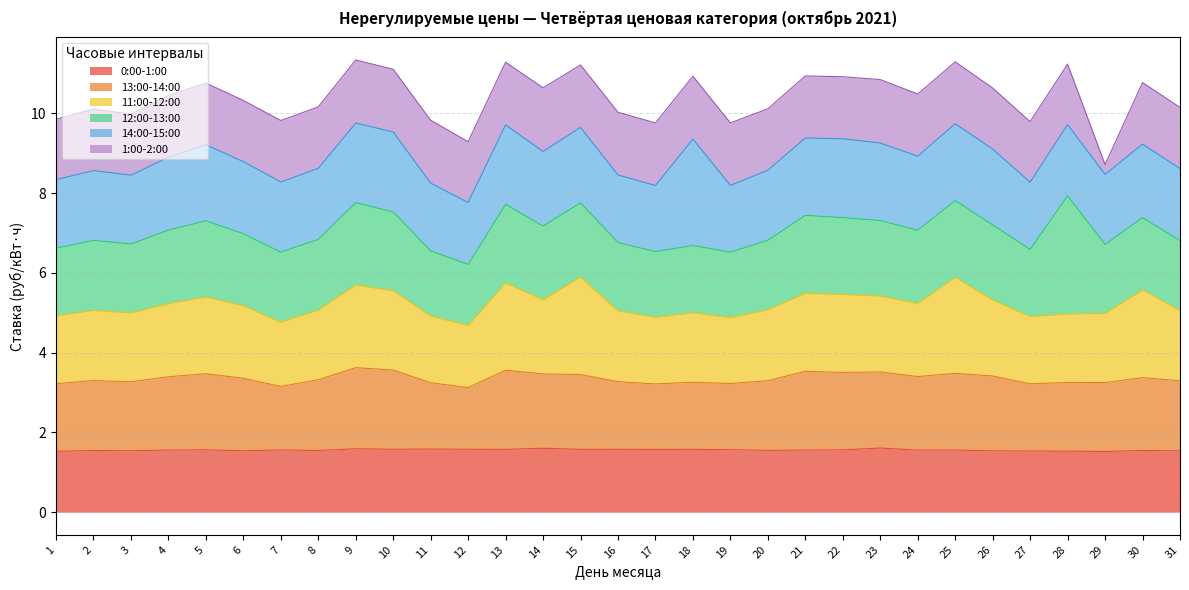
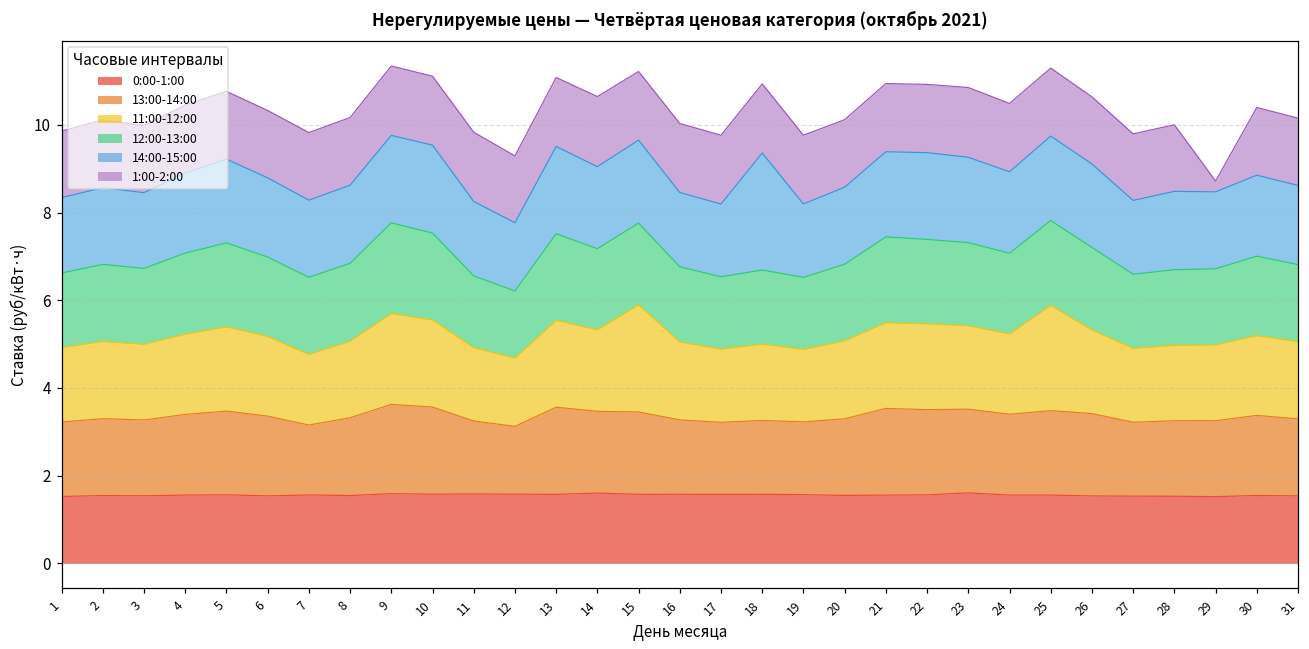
11:00-12:00, 13: 2.2 -> 2.0
12:00-13:00, 28: 3.0 -> 1.7
11:00-12:00, 30: 2.2 -> 1.8
